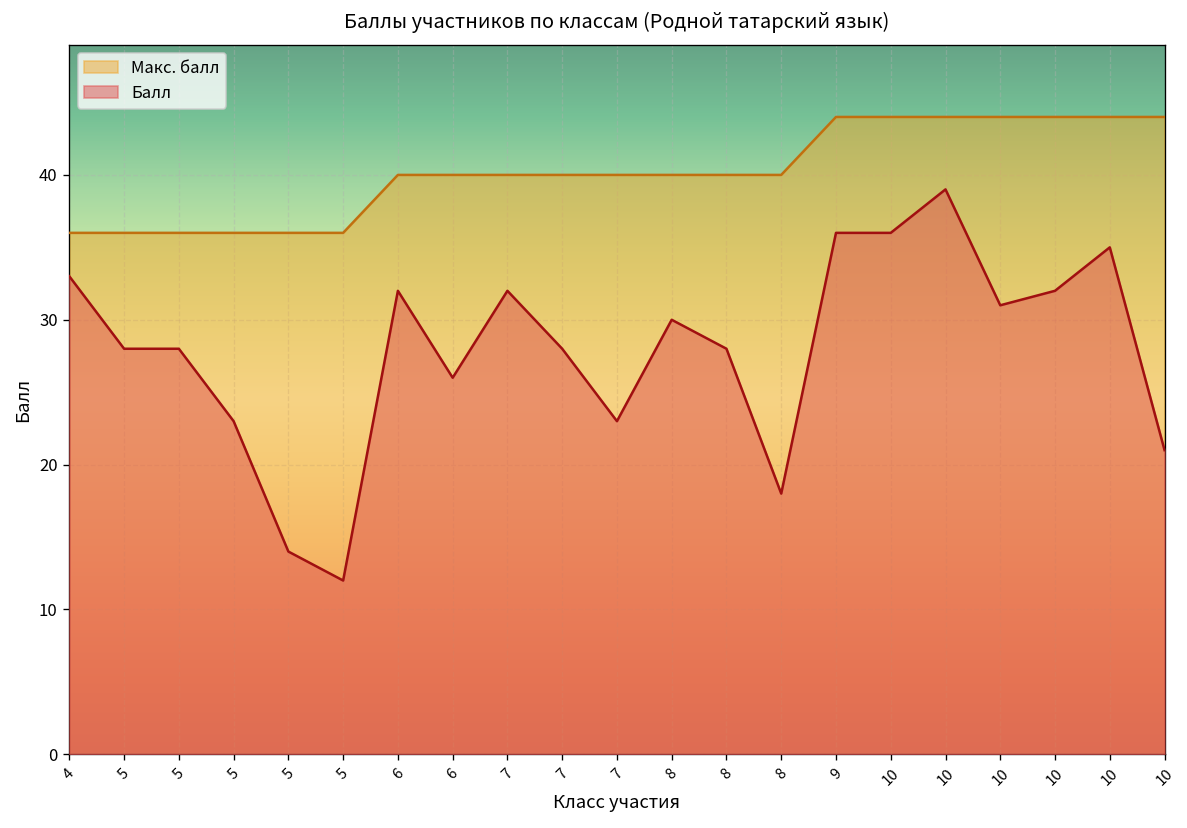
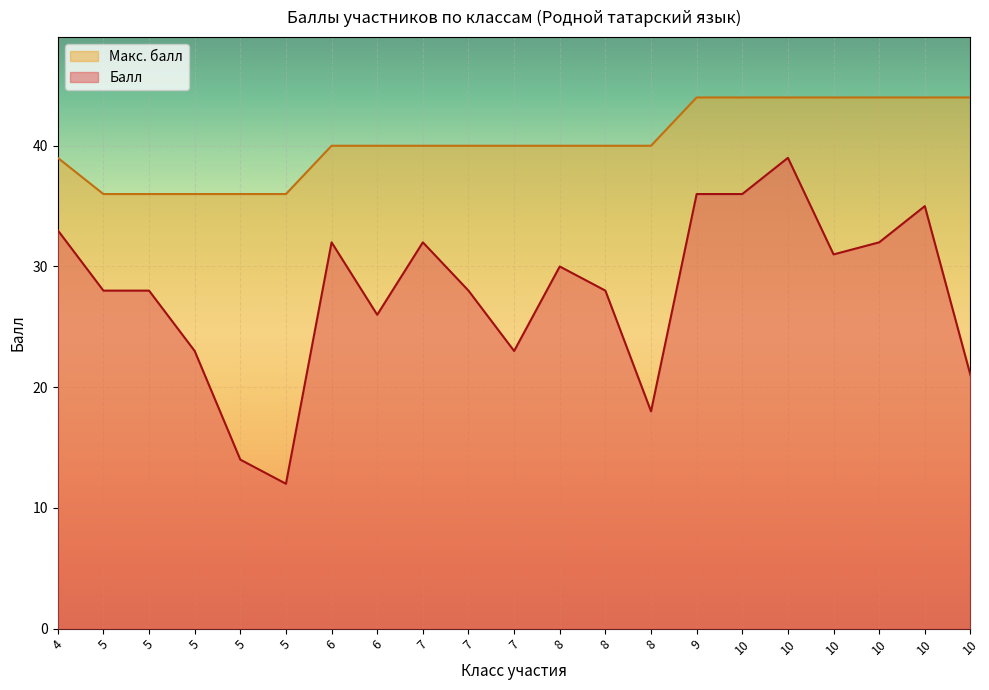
Макс. балл, 4: 36 -> 39
